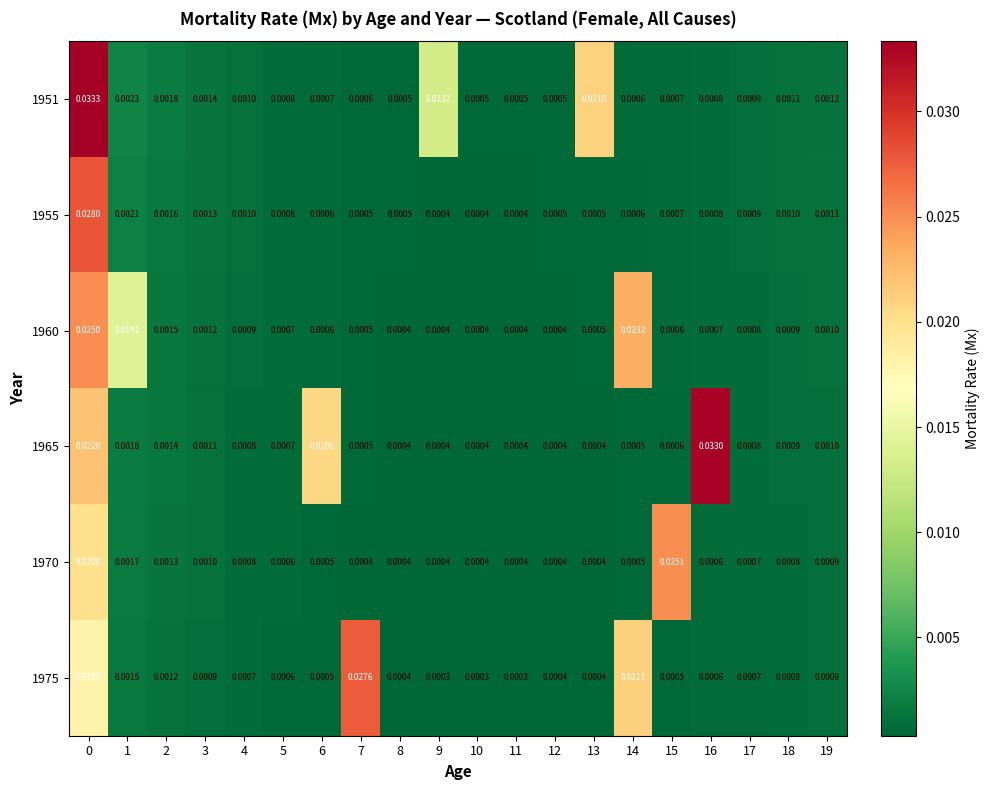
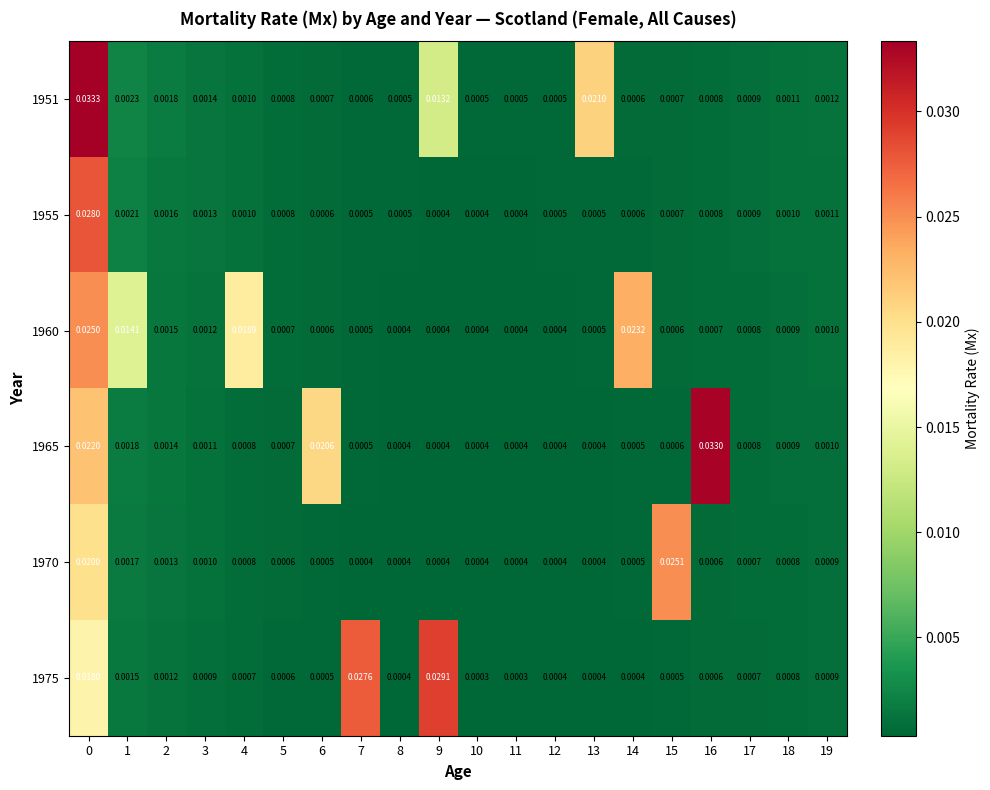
1960, 4: 0.0009 -> 0.0189
1975, 9: 0.0003 -> 0.0291
1975, 14: 0.0211 -> 0.0004
